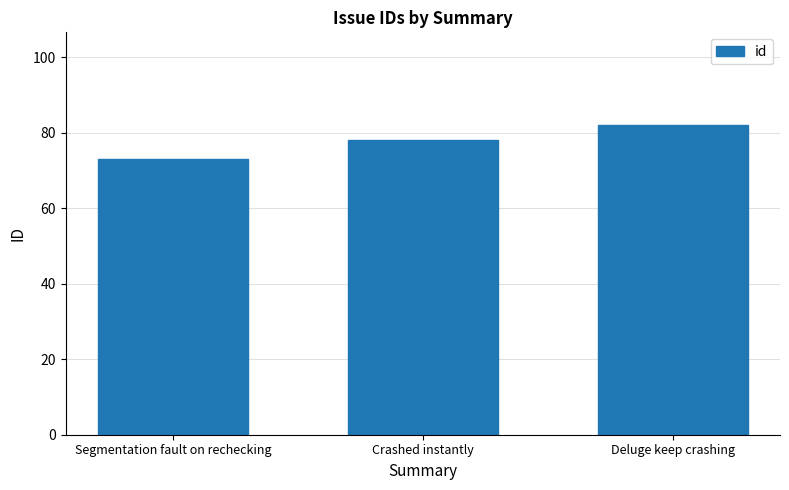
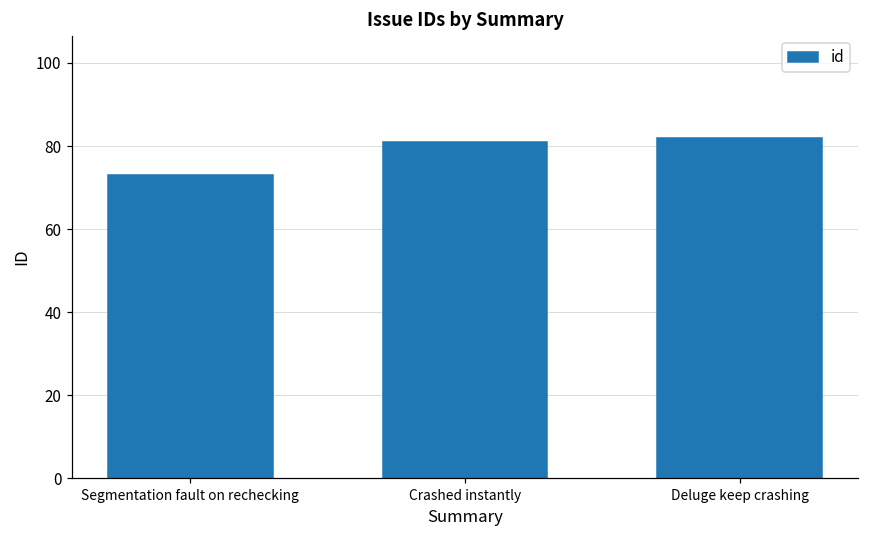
Crashed instantly: 78 -> 81
